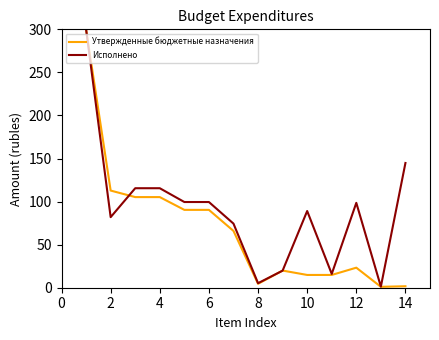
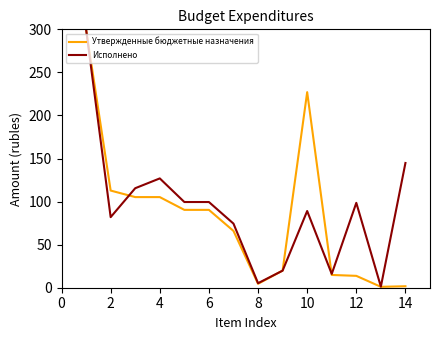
Исполнено, 4: 120 -> 130
Утвержденные бюджетные назначения, 10: 10 -> 230
Утвержденные бюджетные назначения, 12: 20 -> 10
